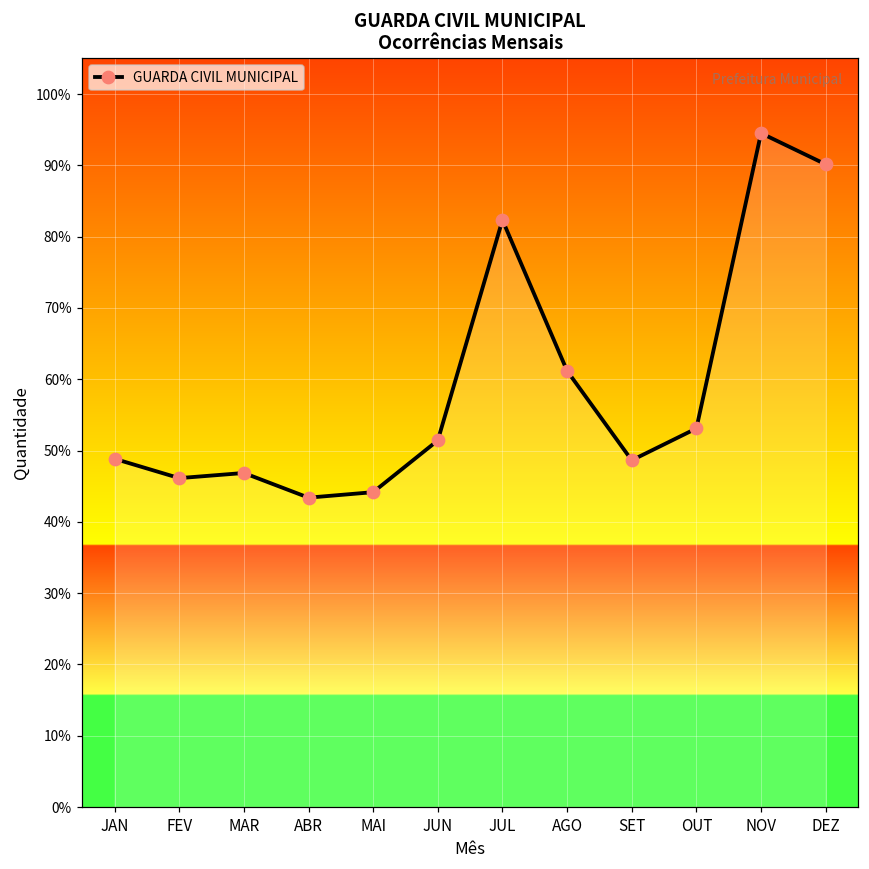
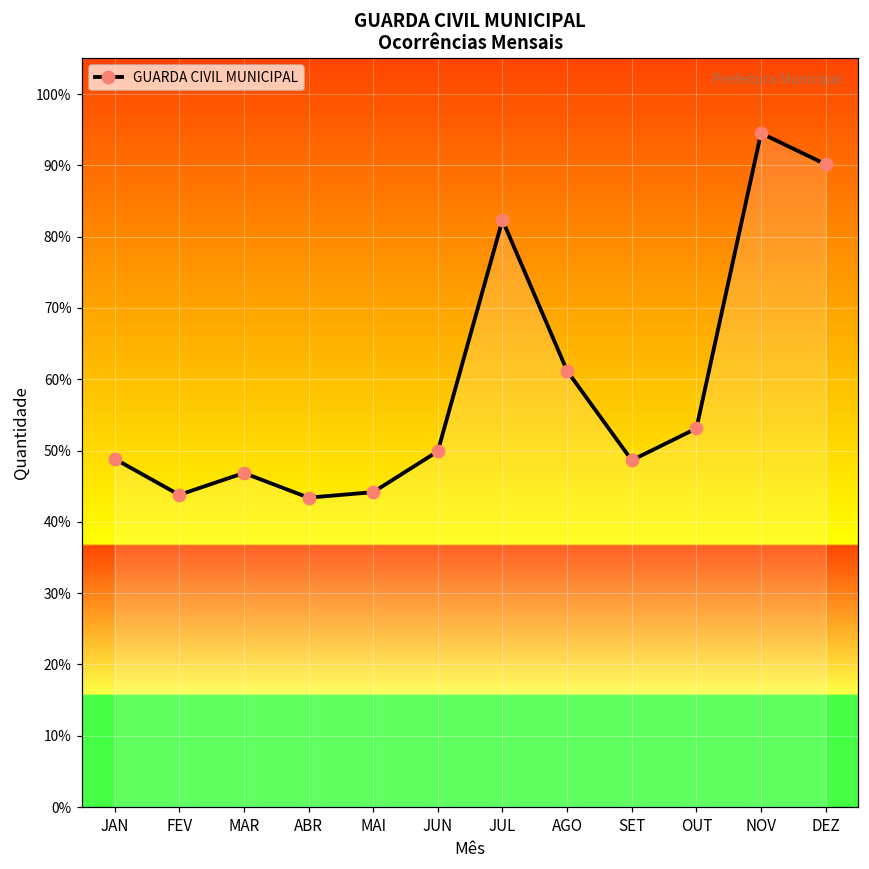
FEV: 46% -> 44%
JUN: 51% -> 50%
